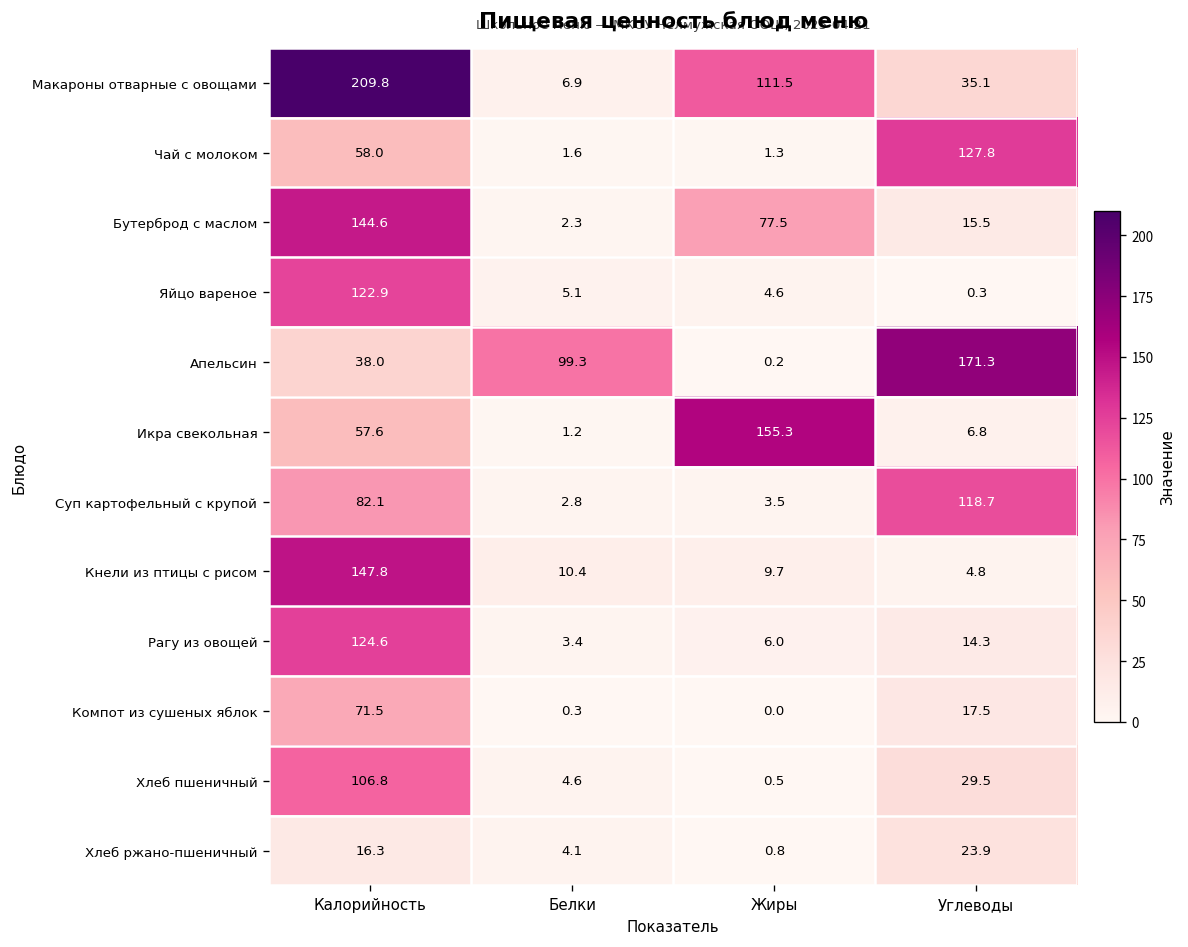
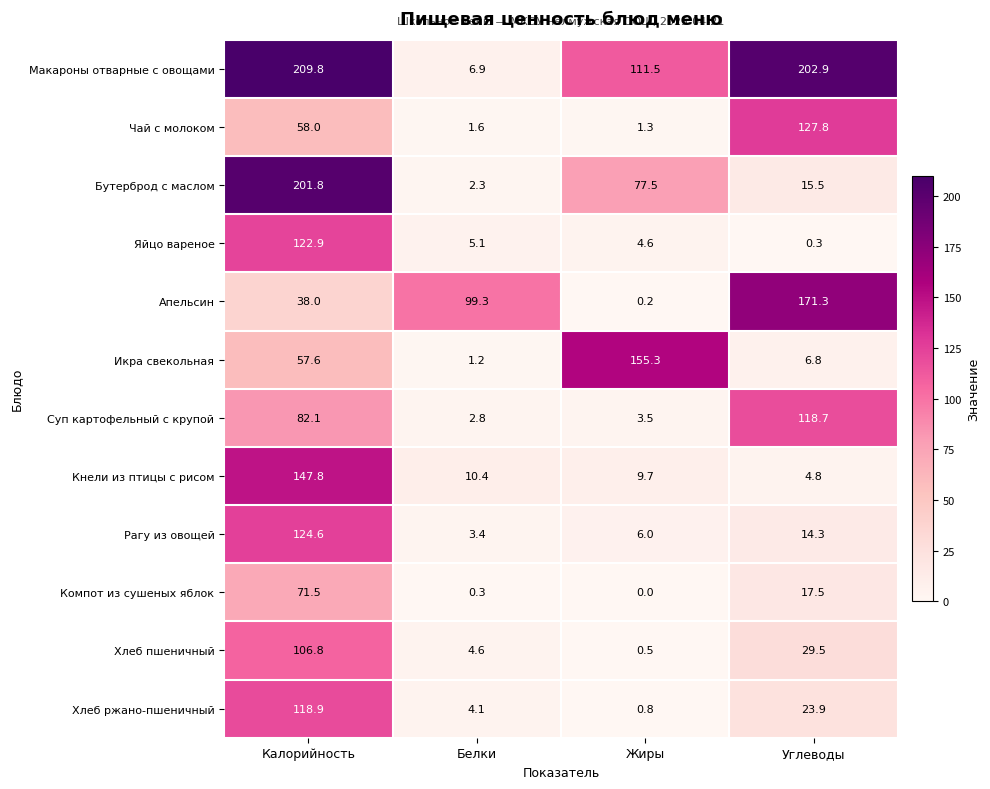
Макароны отварные с овощами, Углеводы: 35.1 -> 202.9
Бутерброд с маслом, Калорийность: 144.6 -> 201.8
Хлеб ржано-пшеничный, Калорийность: 16.3 -> 118.9
